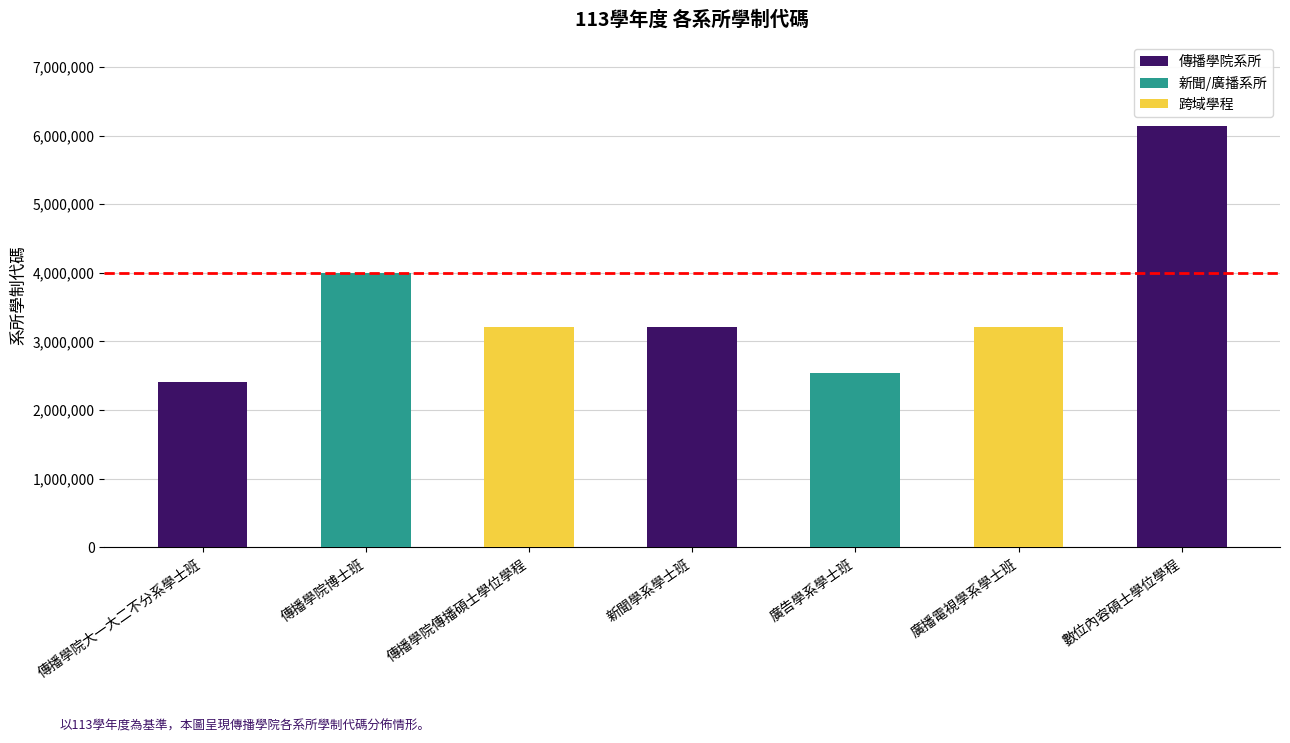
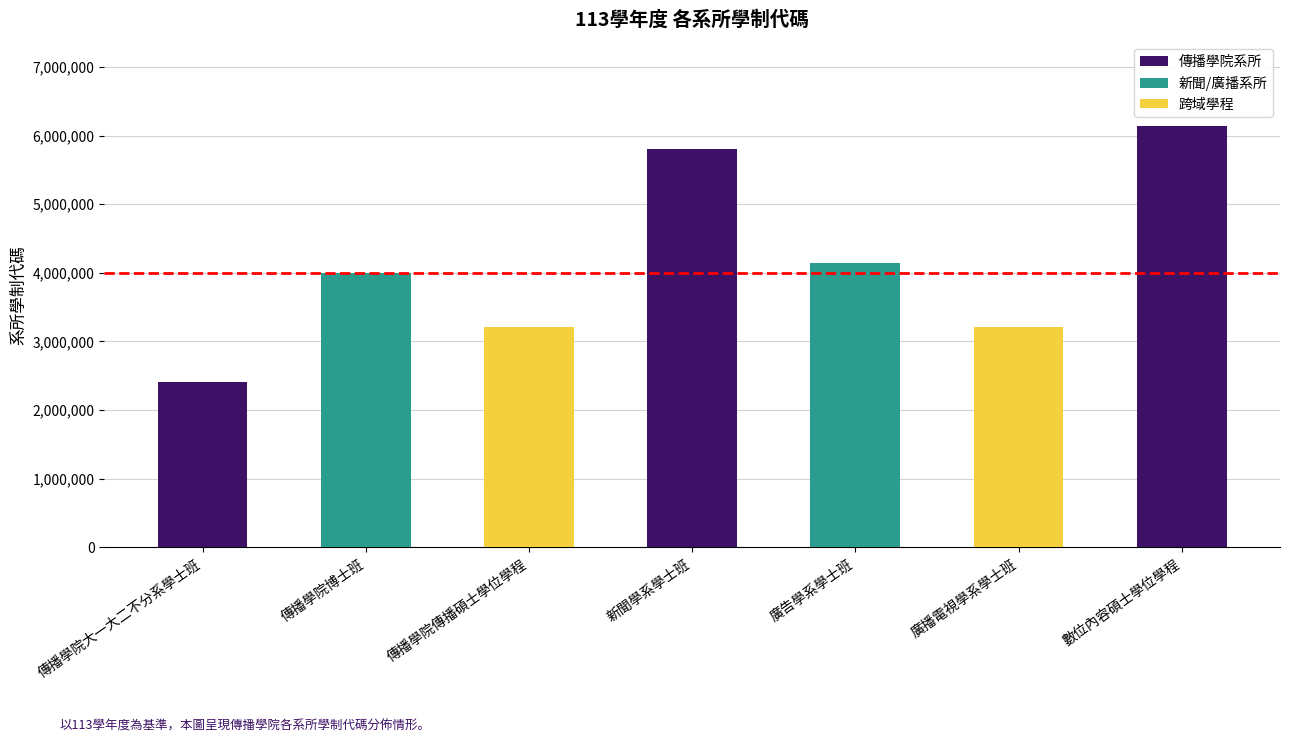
新聞學系學士班: 3,200,000 -> 5,800,000
廣告學系學士班: 2,500,000 -> 4,100,000
